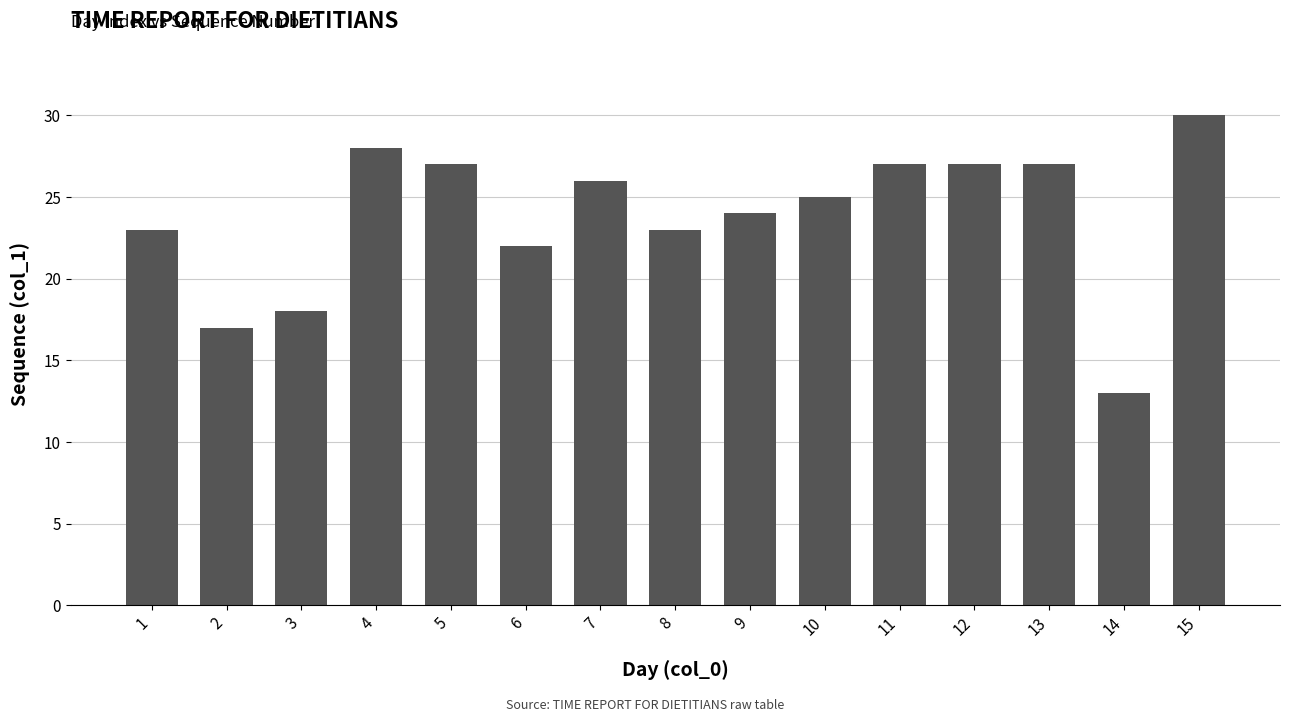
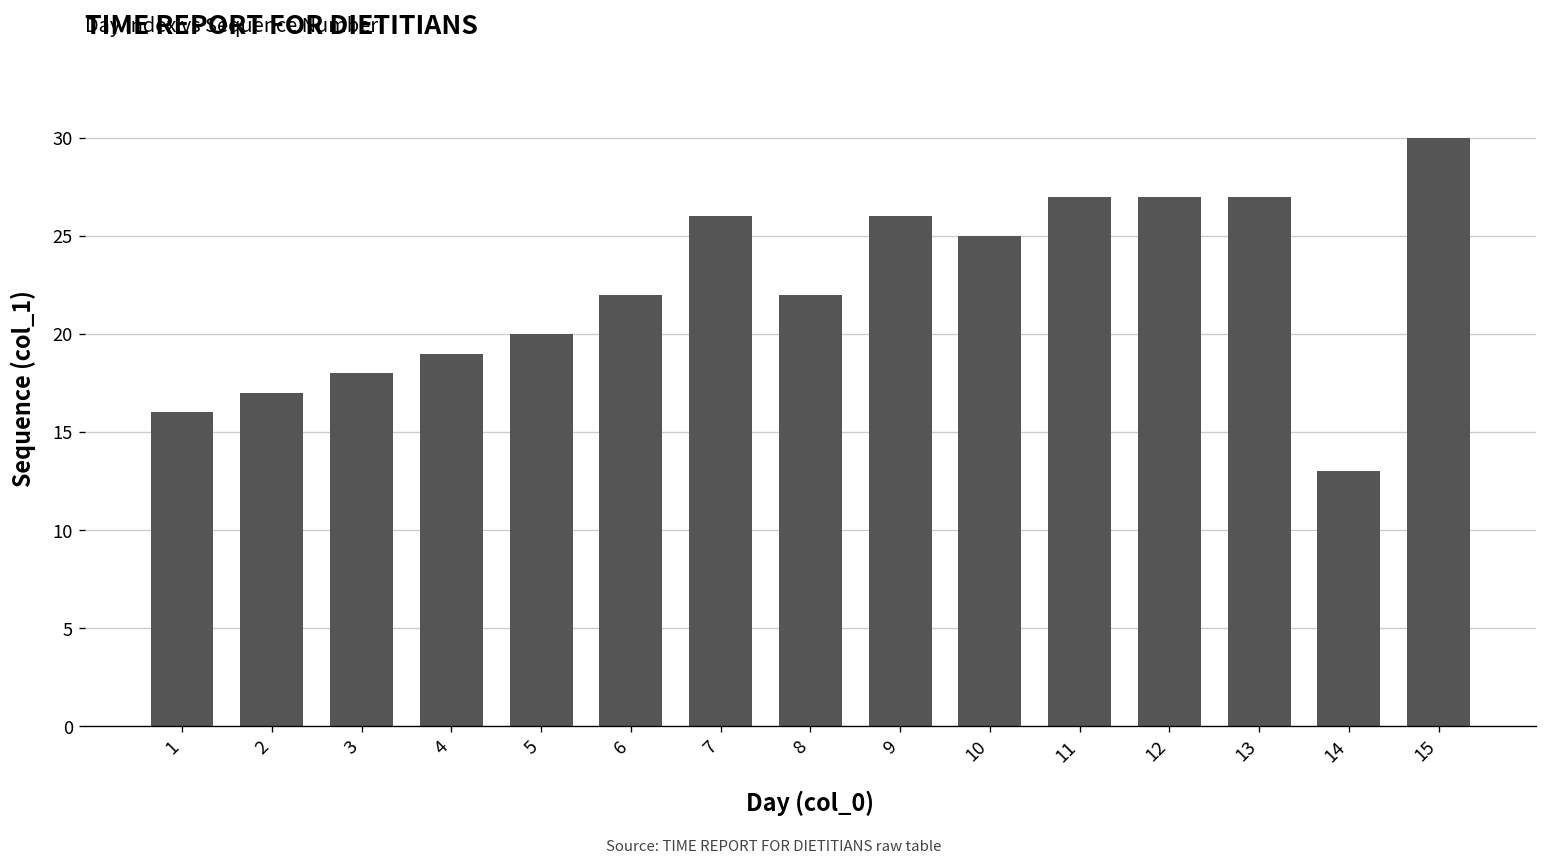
1: 23 -> 16
4: 28 -> 19
5: 27 -> 20
8: 23 -> 22
9: 24 -> 26
